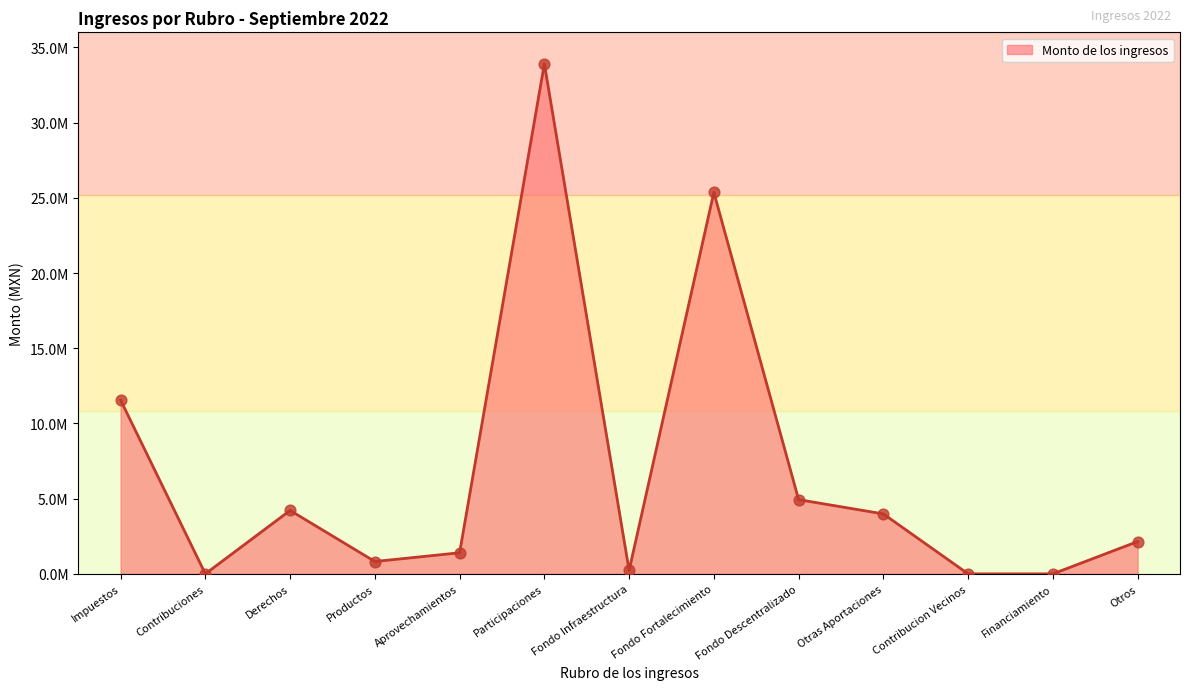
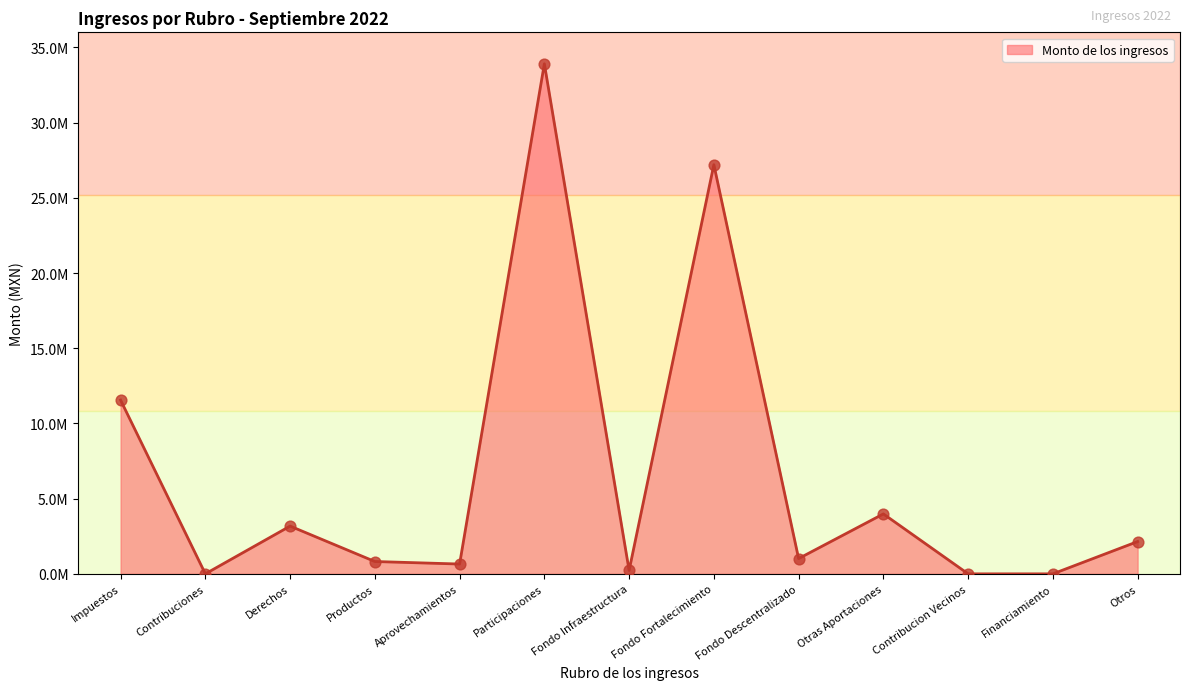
Derechos: 4200000 -> 3200000
Aprovechamientos: 1400000 -> 700000
Fondo Fortalecimiento: 25400000 -> 27200000
Fondo Descentralizado: 4900000 -> 1000000
